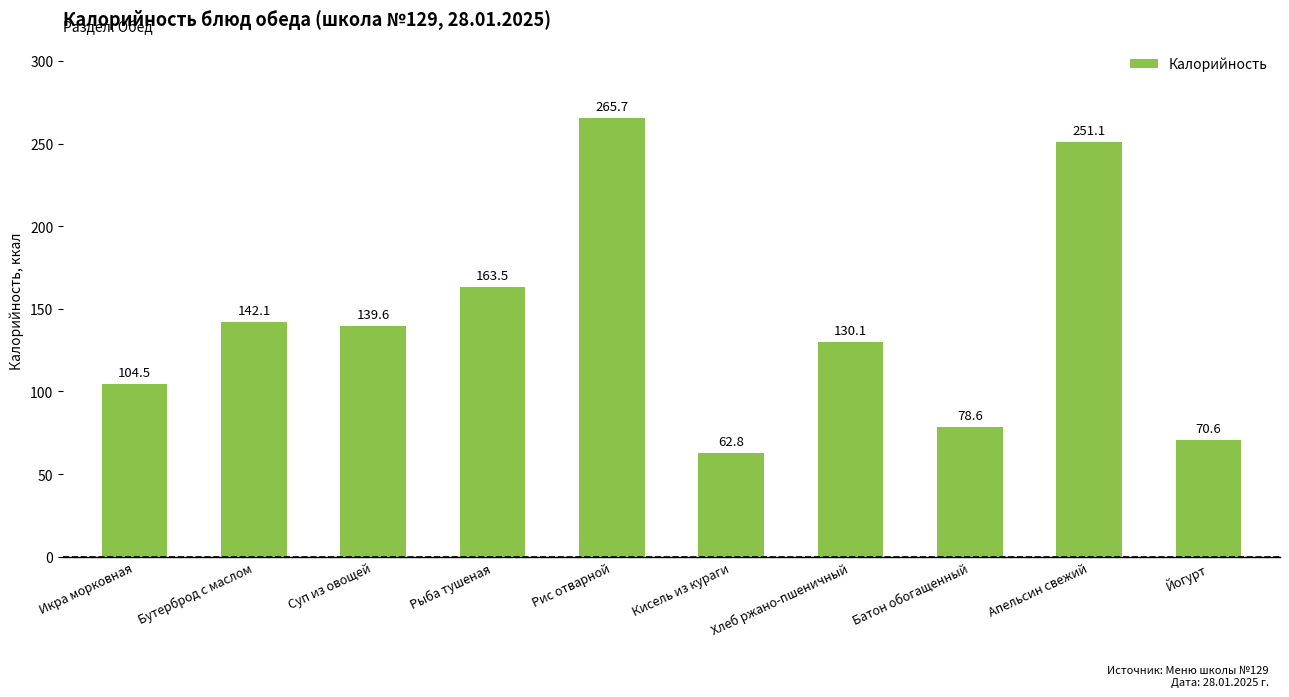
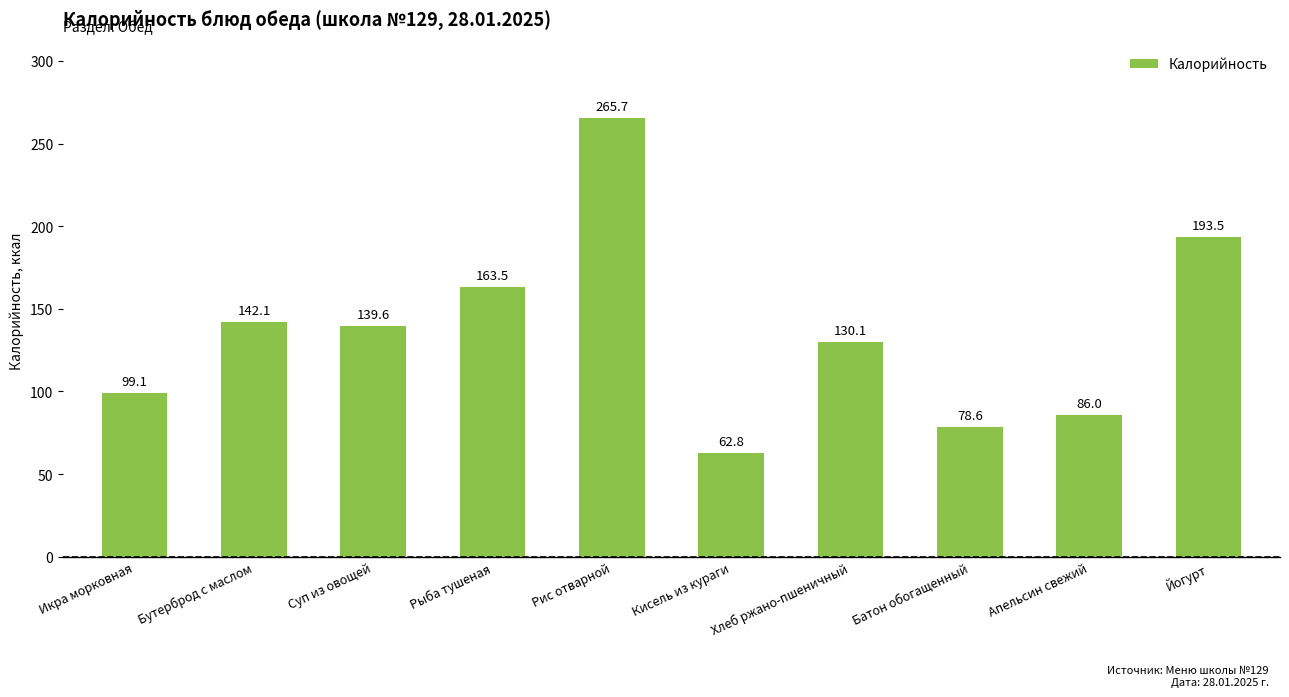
Икра морковная: 104.5 -> 99.1
Апельсин свежий: 251.1 -> 86.0
Йогурт: 70.6 -> 193.5
